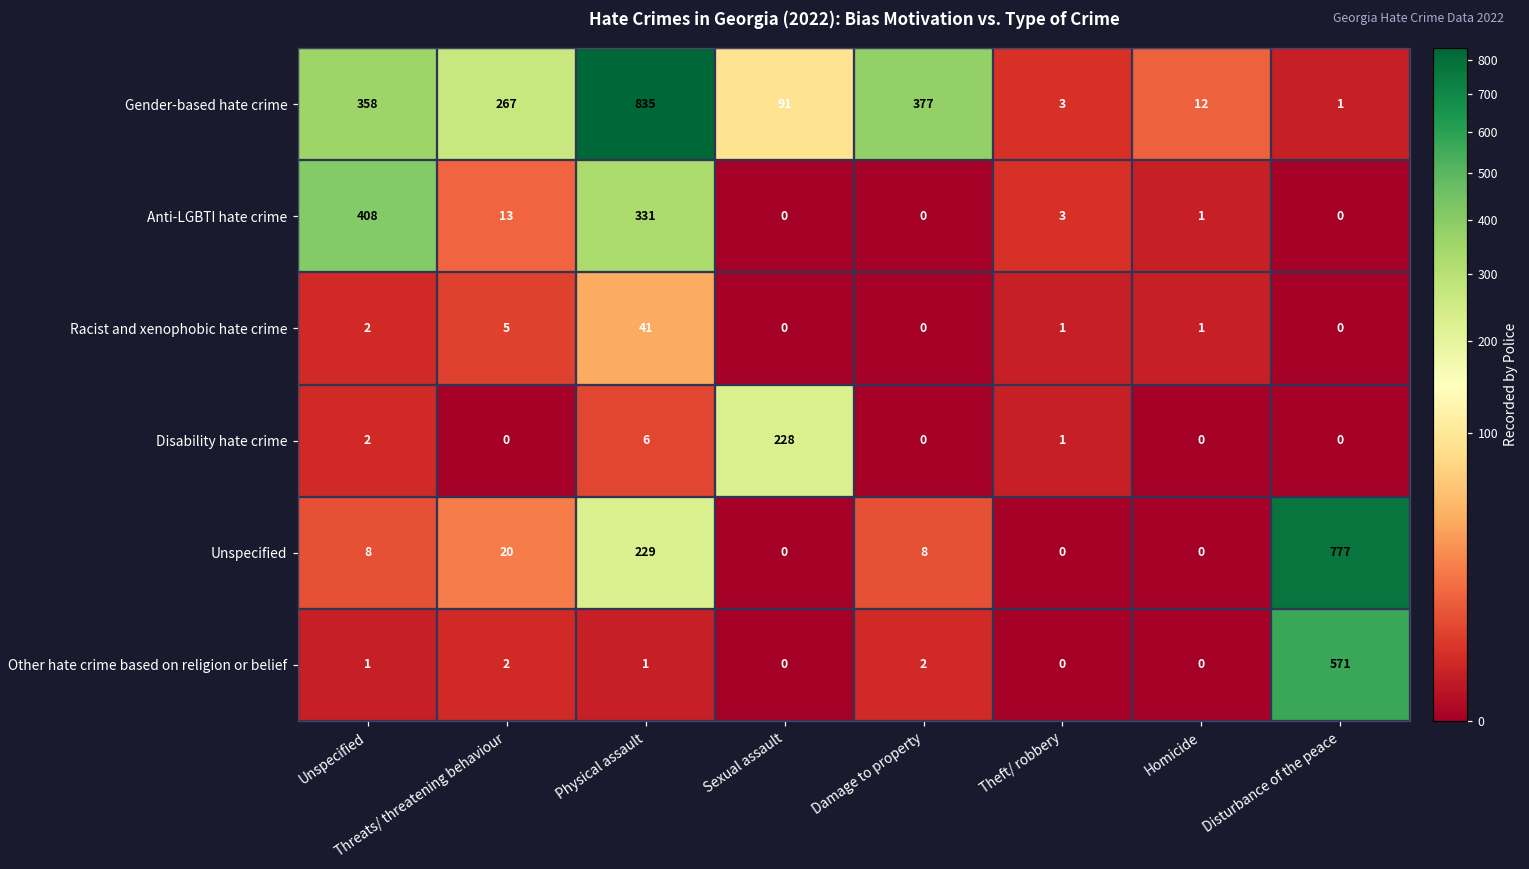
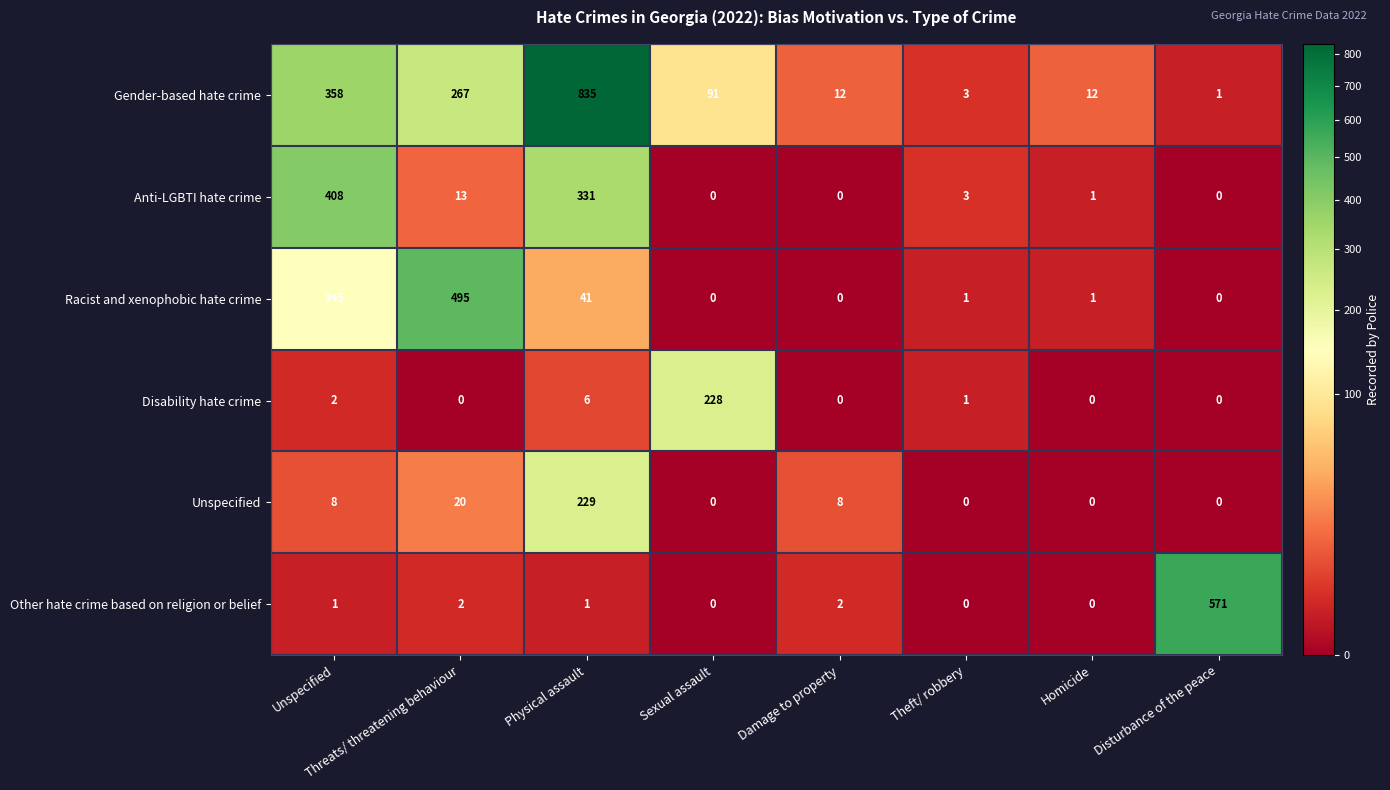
Gender-based hate crime, Damage to property: 377 -> 12
Racist and xenophobic hate crime, Unspecified: 2 -> 145
Racist and xenophobic hate crime, Threats/ threatening behaviour: 5 -> 495
Unspecified, Disturbance of the peace: 777 -> 0
